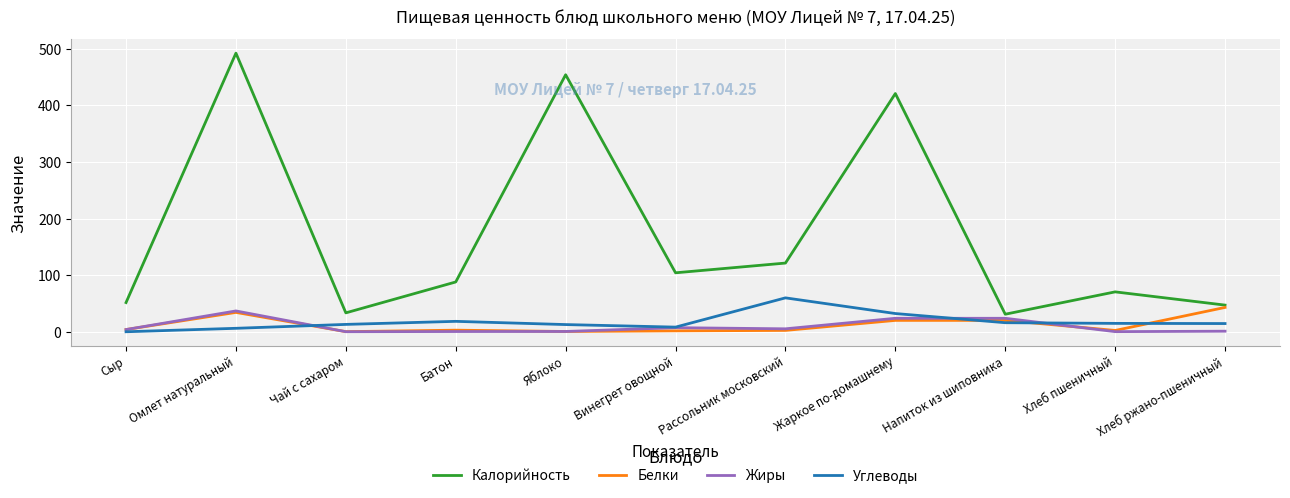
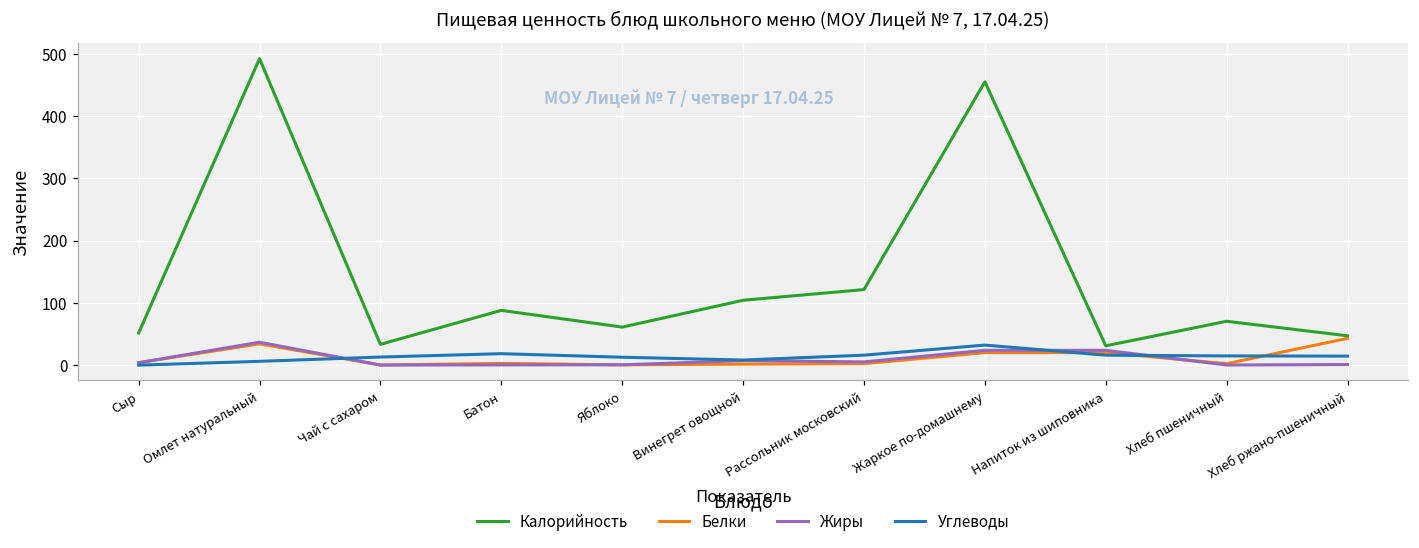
Калорийность, Яблоко: 450 -> 60
Углеводы, Рассольник московский: 60 -> 20
Калорийность, Жаркое по-домашнему: 420 -> 460
